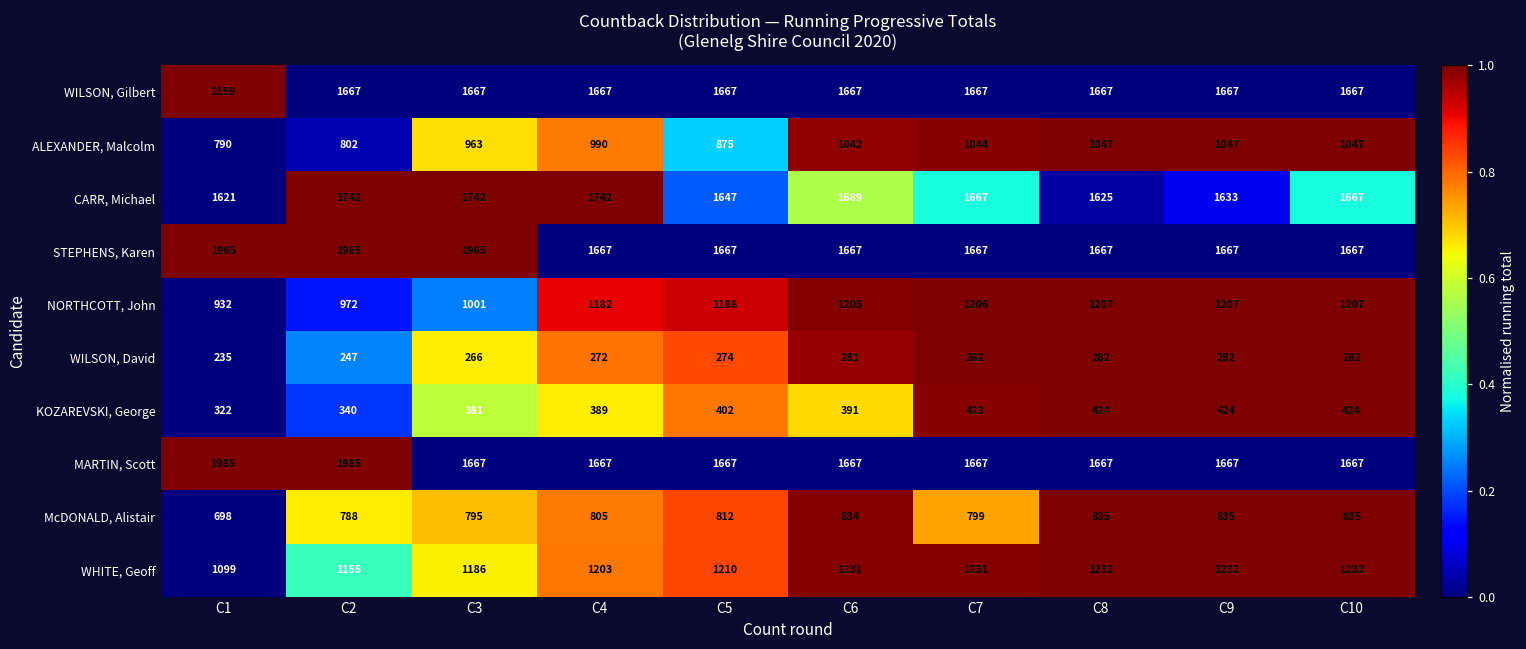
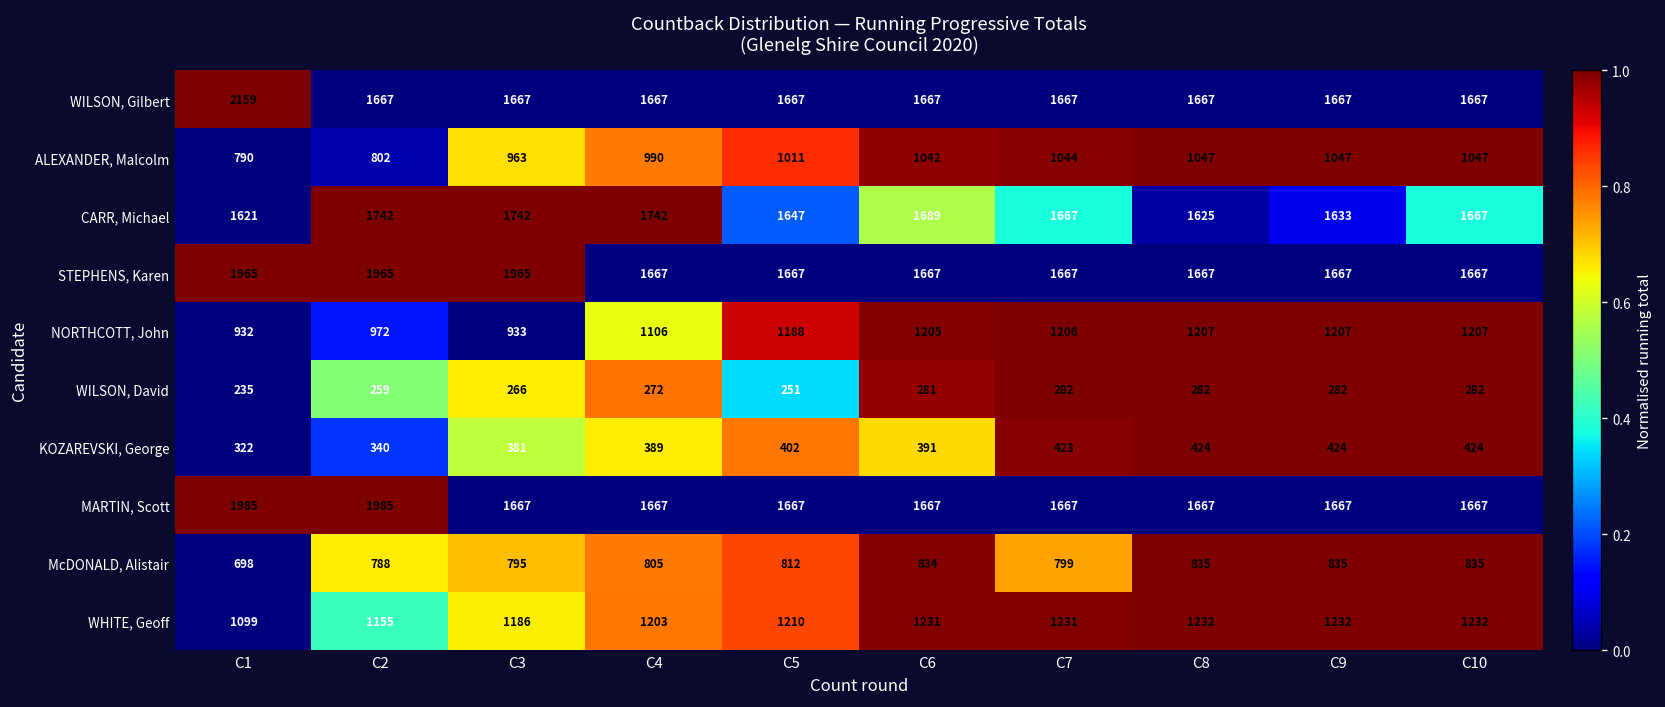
ALEXANDER, Malcolm, C5: 875 -> 1011
NORTHCOTT, John, C3: 1001 -> 933
NORTHCOTT, John, C4: 1182 -> 1106
WILSON, David, C2: 247 -> 259
WILSON, David, C5: 274 -> 251
